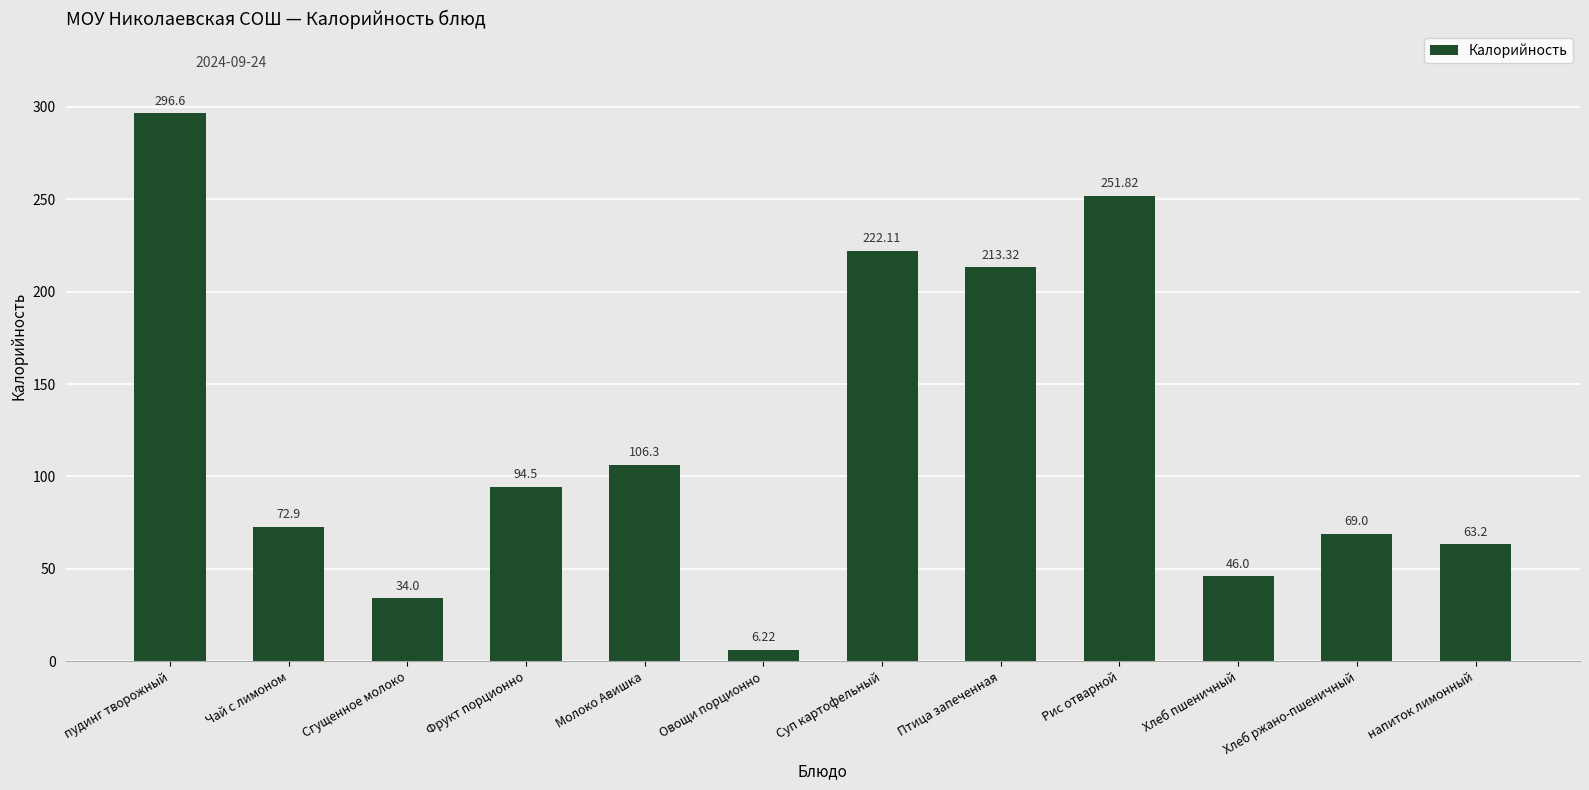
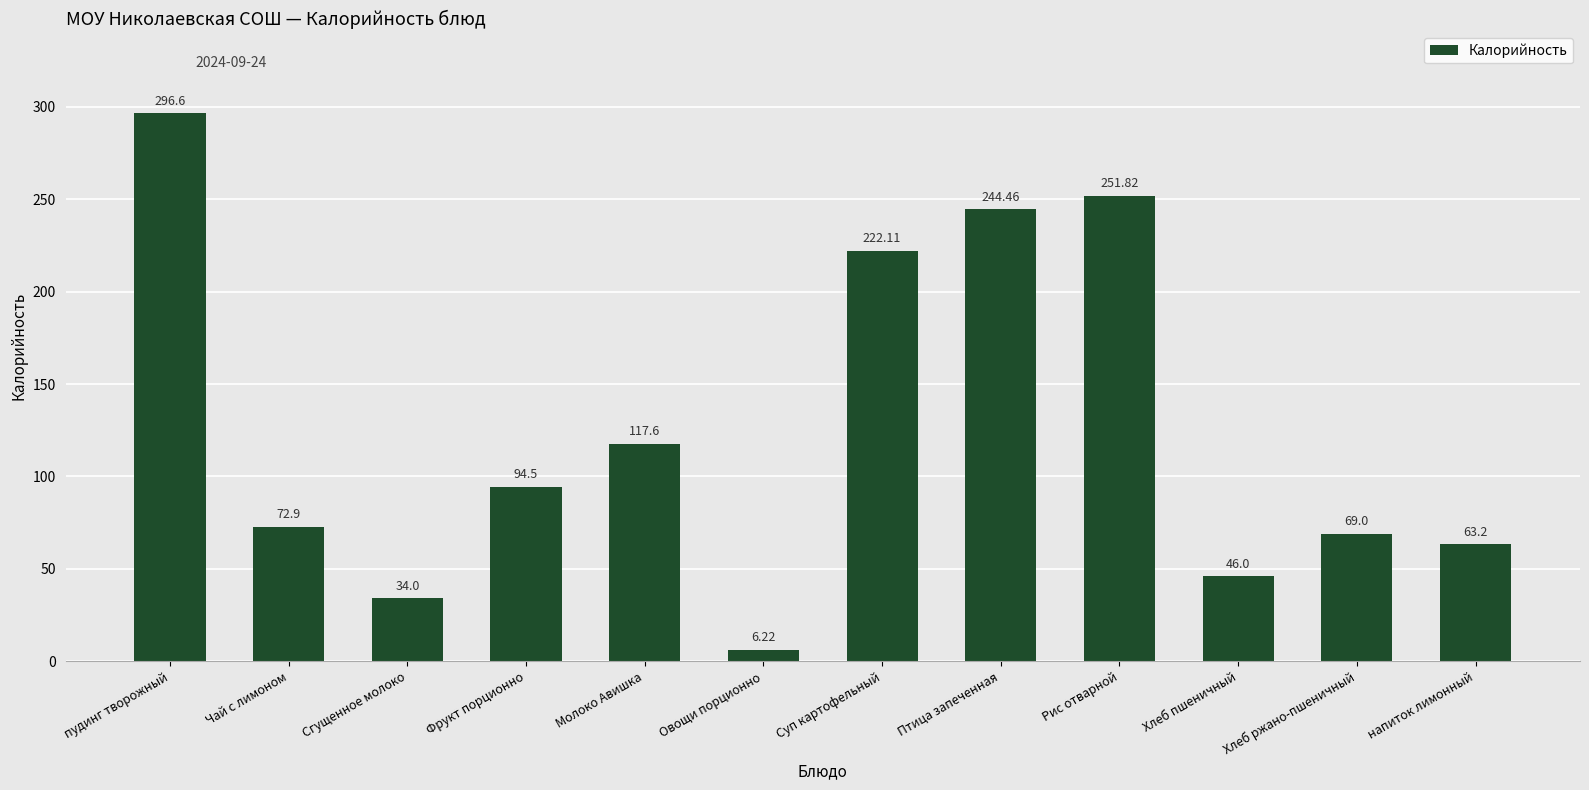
Молоко Авишка: 106.3 -> 117.6
Птица запеченная: 213.32 -> 244.46
